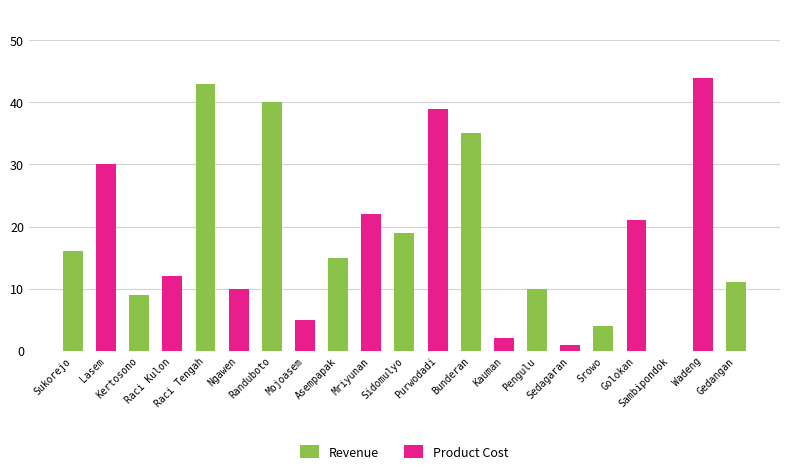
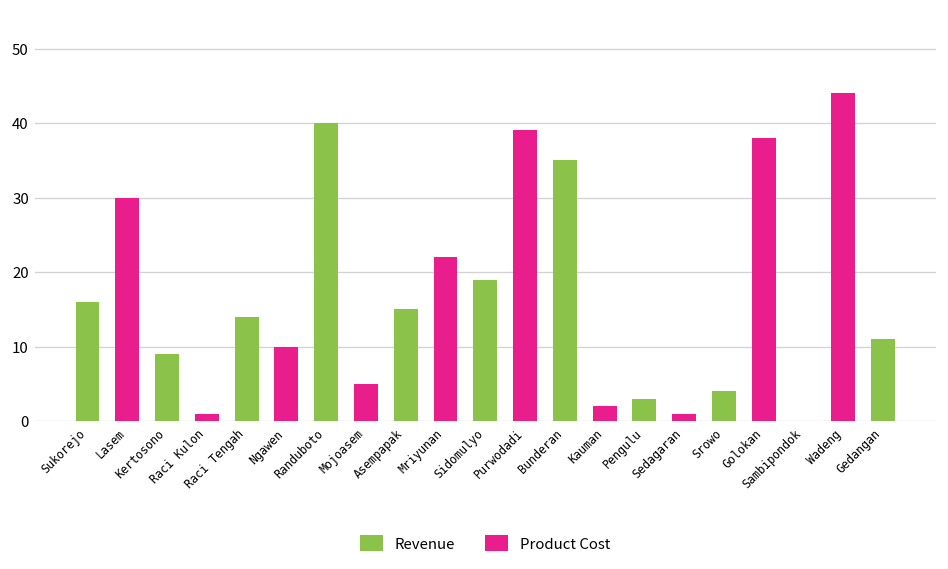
Product Cost, Raci Kulon: 12 -> 1
Revenue, Raci Tengah: 43 -> 14
Revenue, Pengulu: 10 -> 3
Product Cost, Golokan: 21 -> 38
